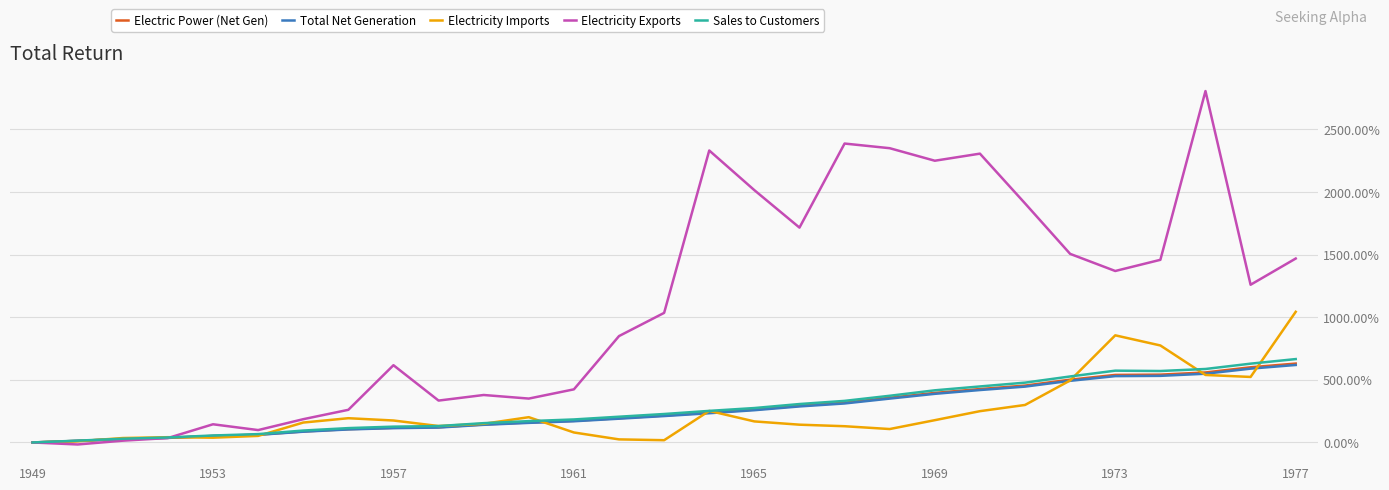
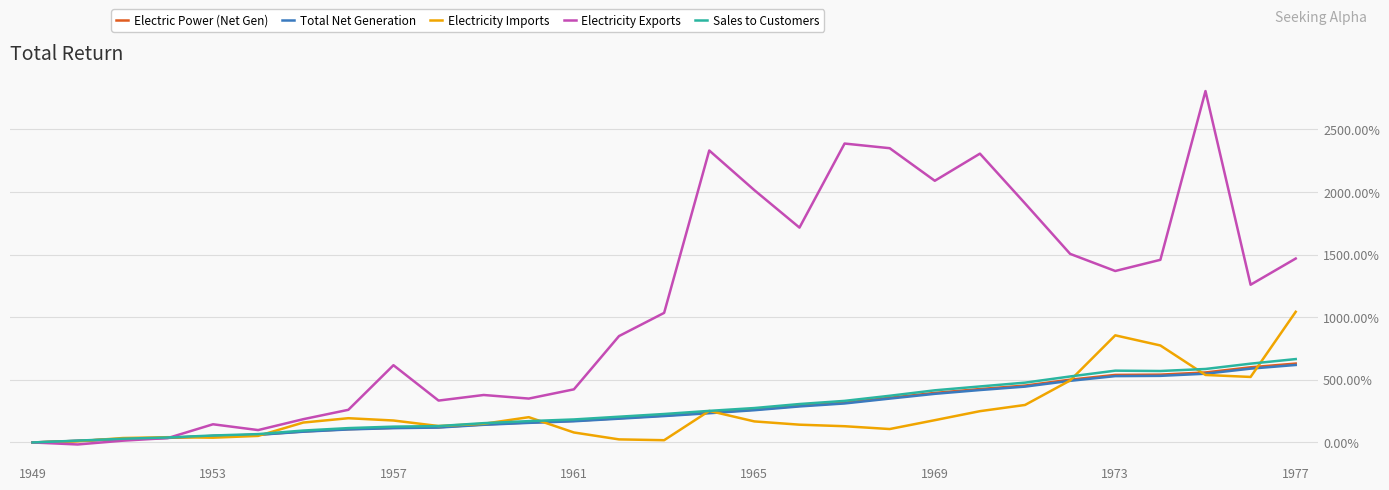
Electricity Exports, 1969: 2250% -> 2090%
